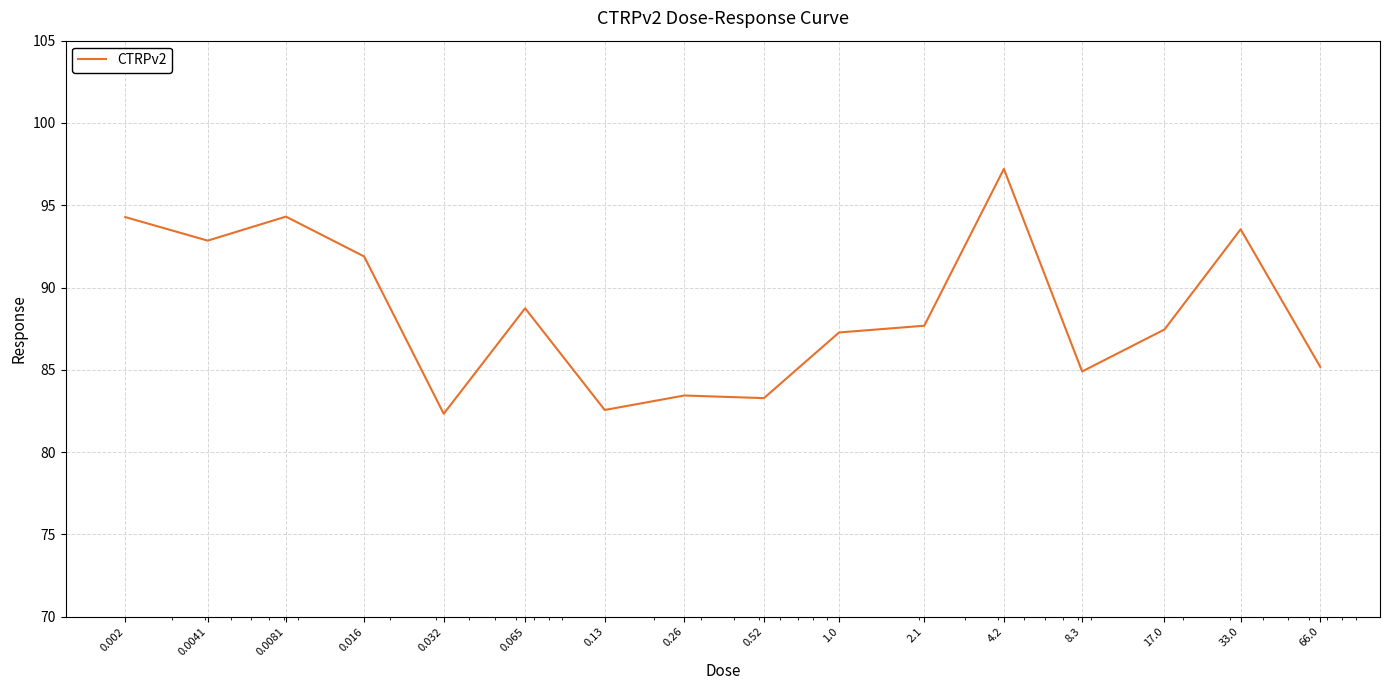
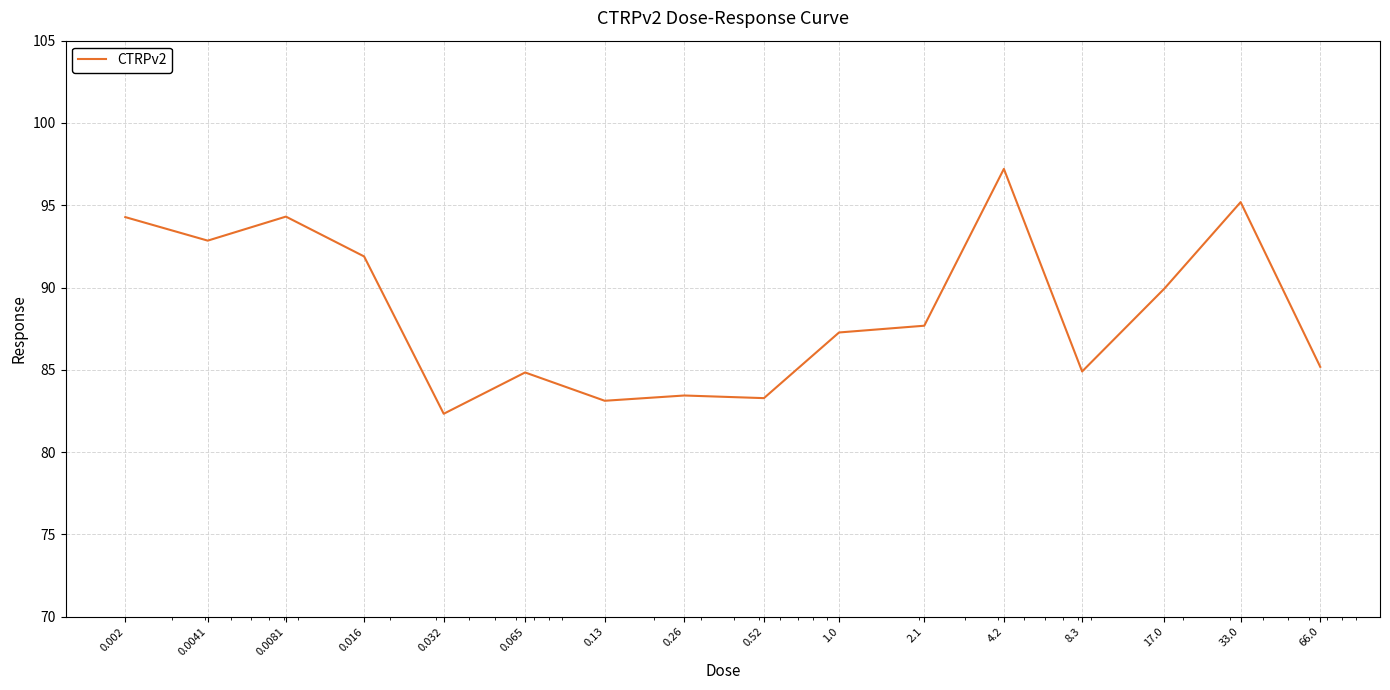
0.065: 88.7 -> 84.8
0.13: 82.6 -> 83.1
17.0: 87.5 -> 89.9
33.0: 93.5 -> 95.2
